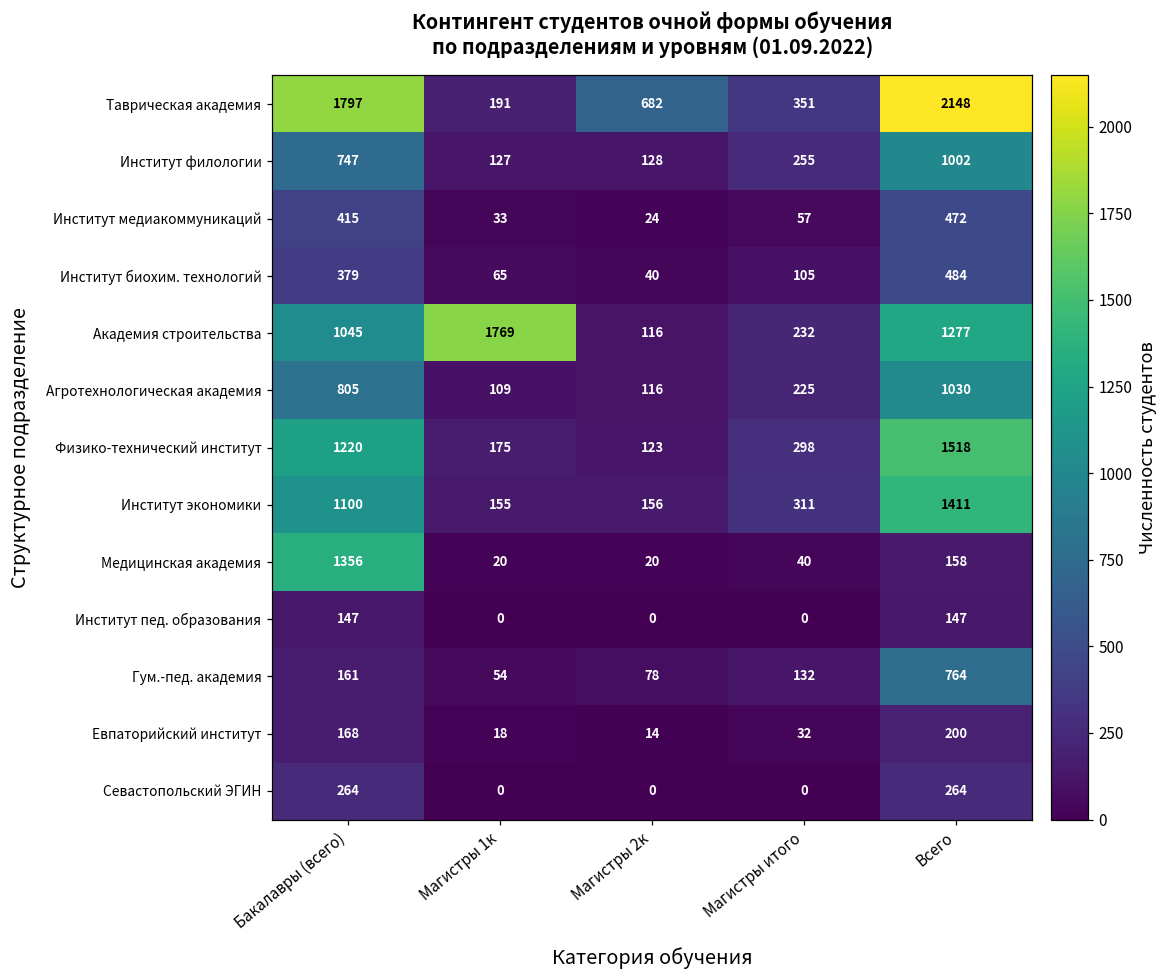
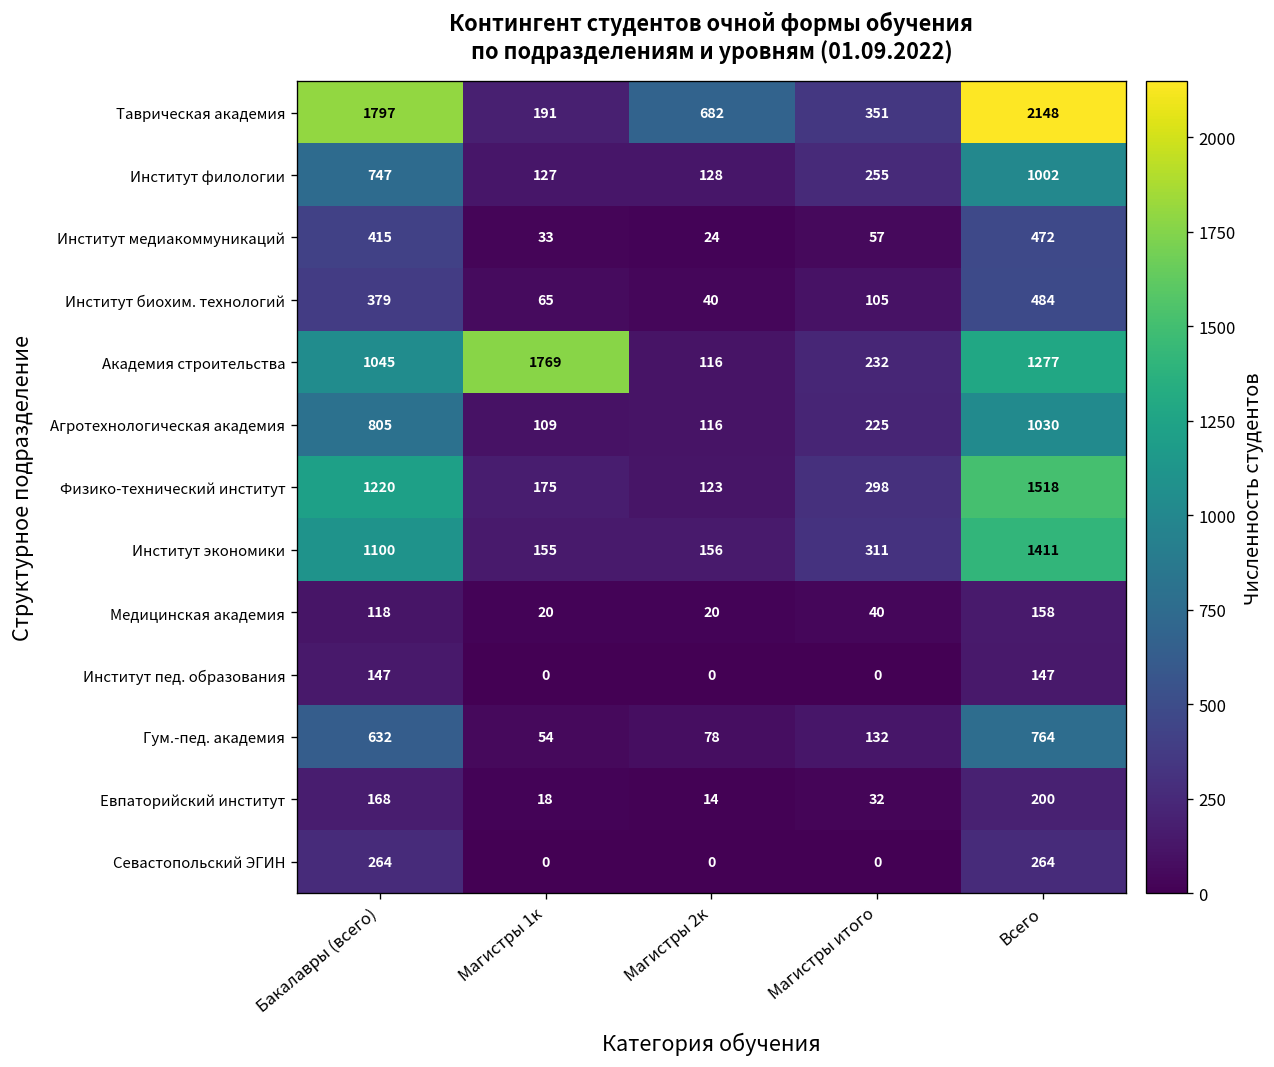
Медицинская академия, Бакалавры (всего): 1356 -> 118
Гум.-пед. академия, Бакалавры (всего): 161 -> 632
